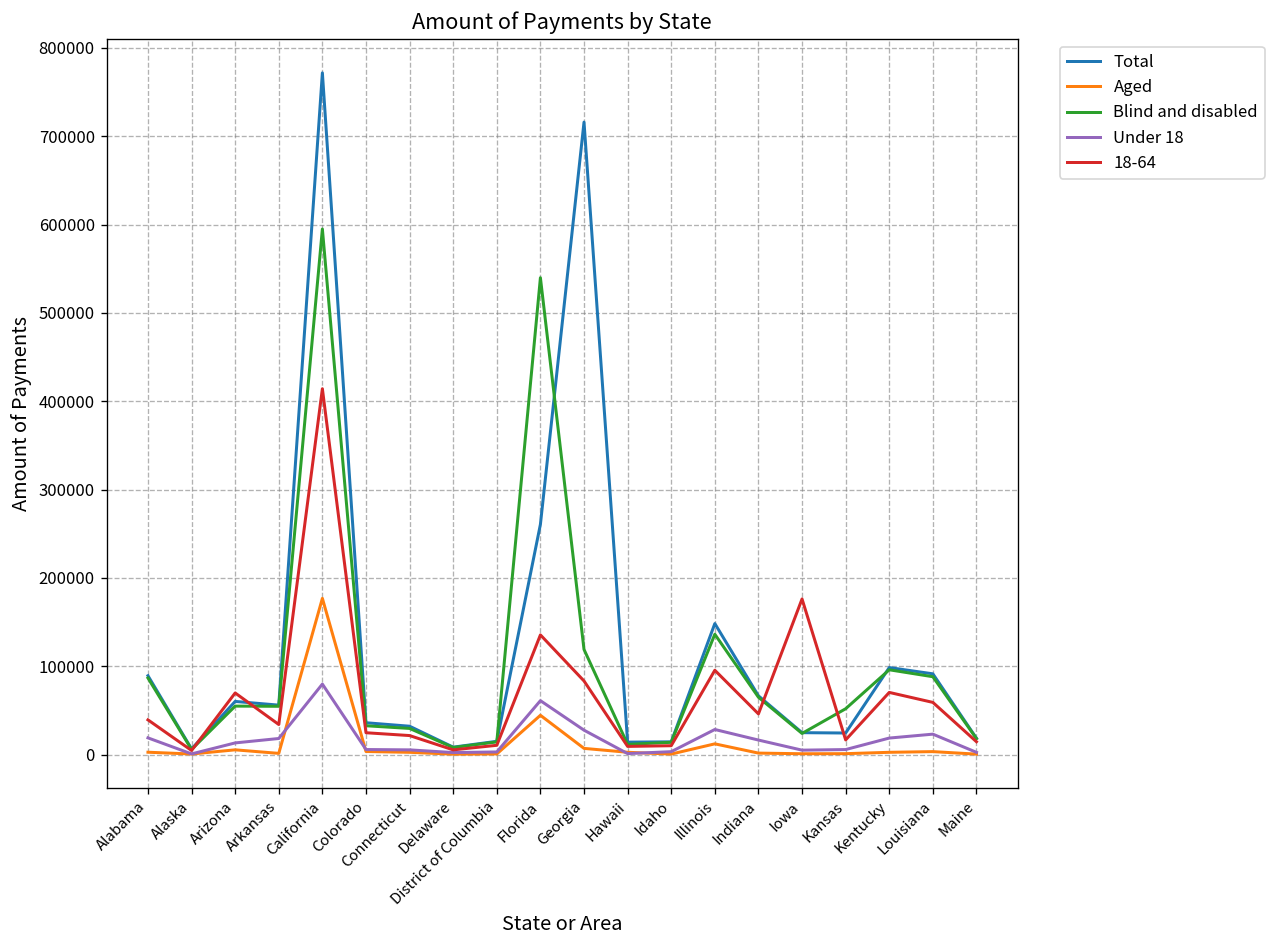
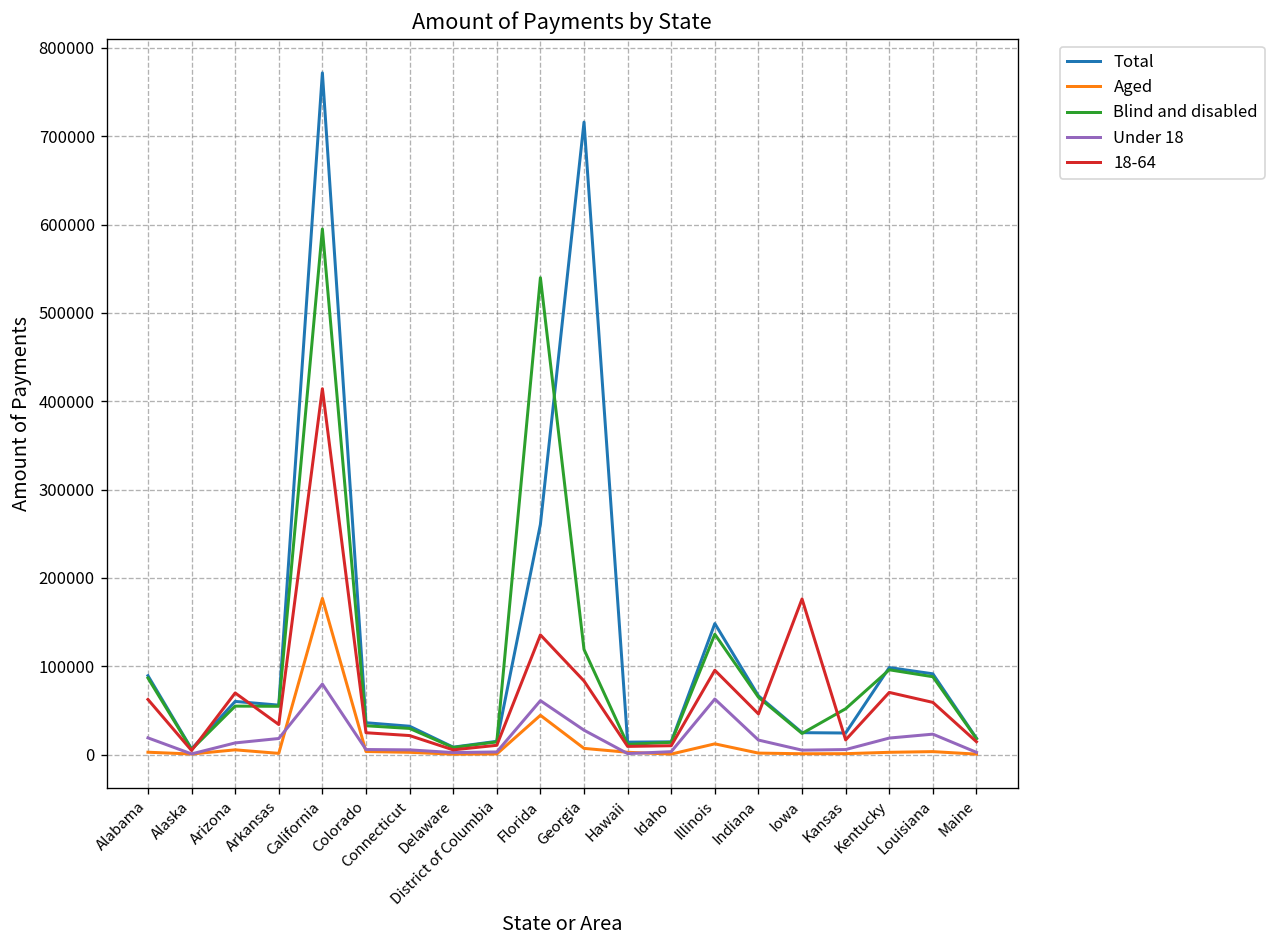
18-64, Alabama: 40000 -> 60000
Under 18, Illinois: 30000 -> 60000
